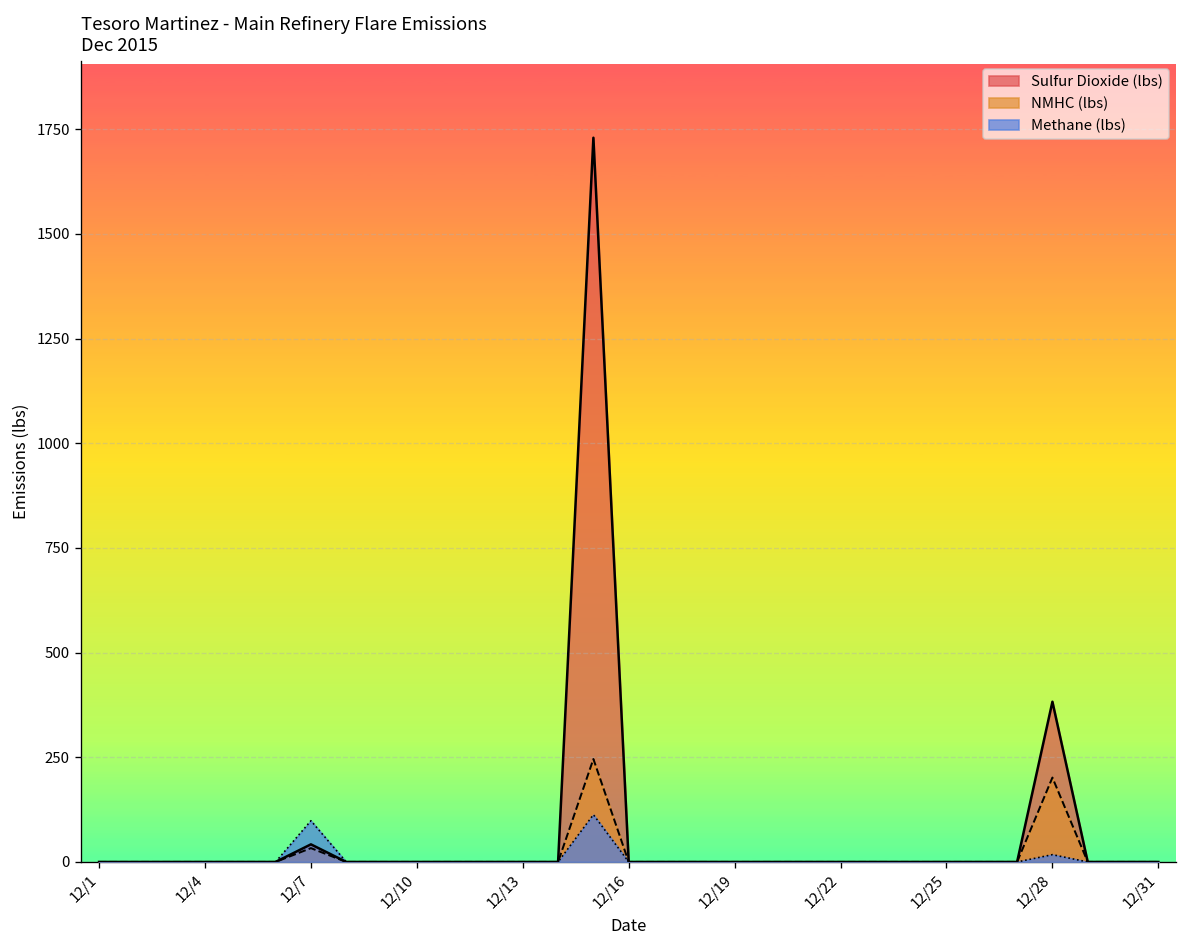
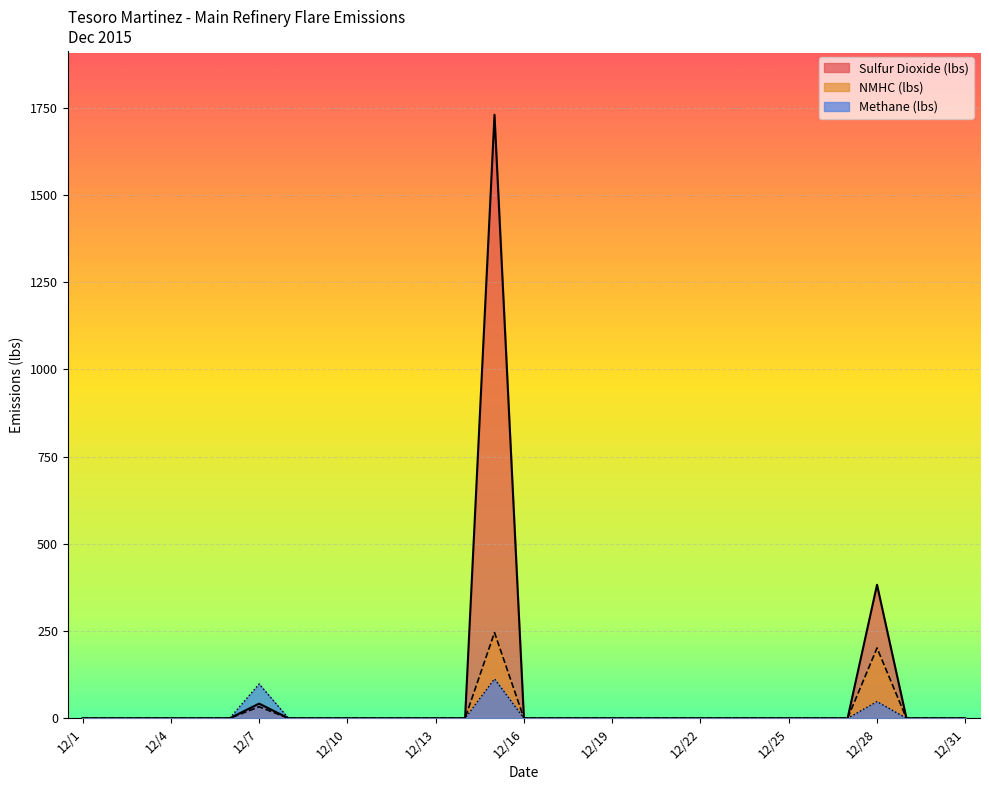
Methane (lbs), 12/28: 20 -> 50
